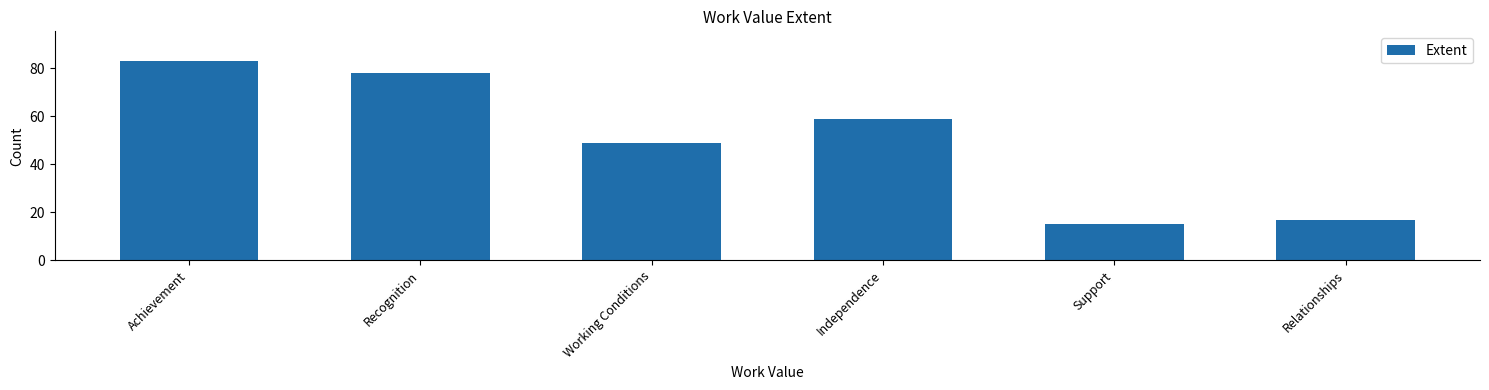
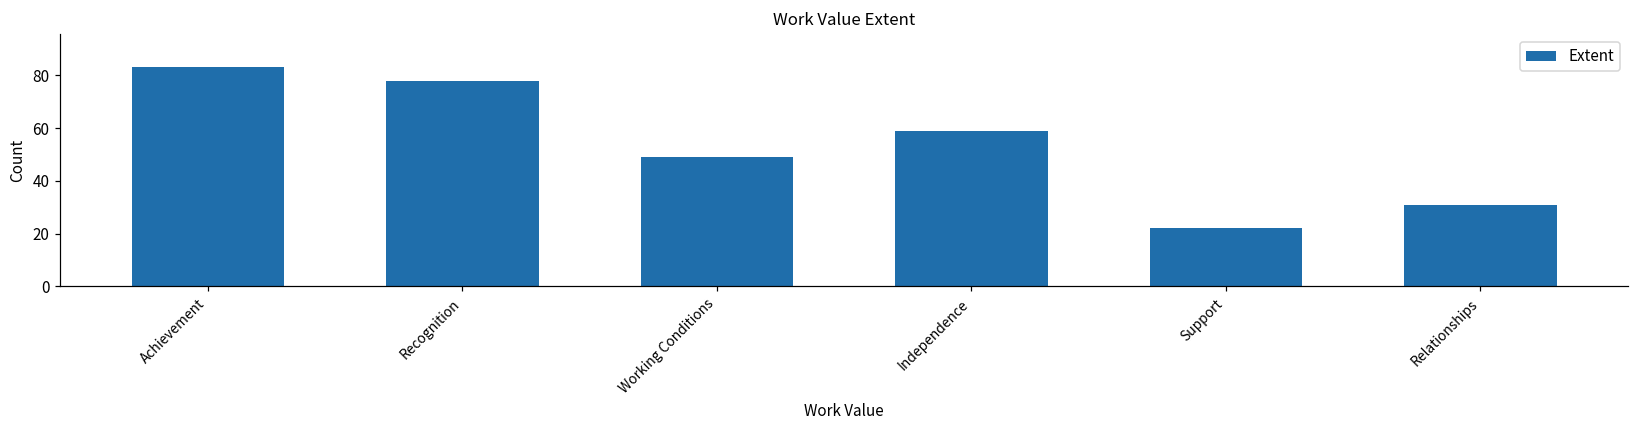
Support: 15 -> 22
Relationships: 17 -> 31
